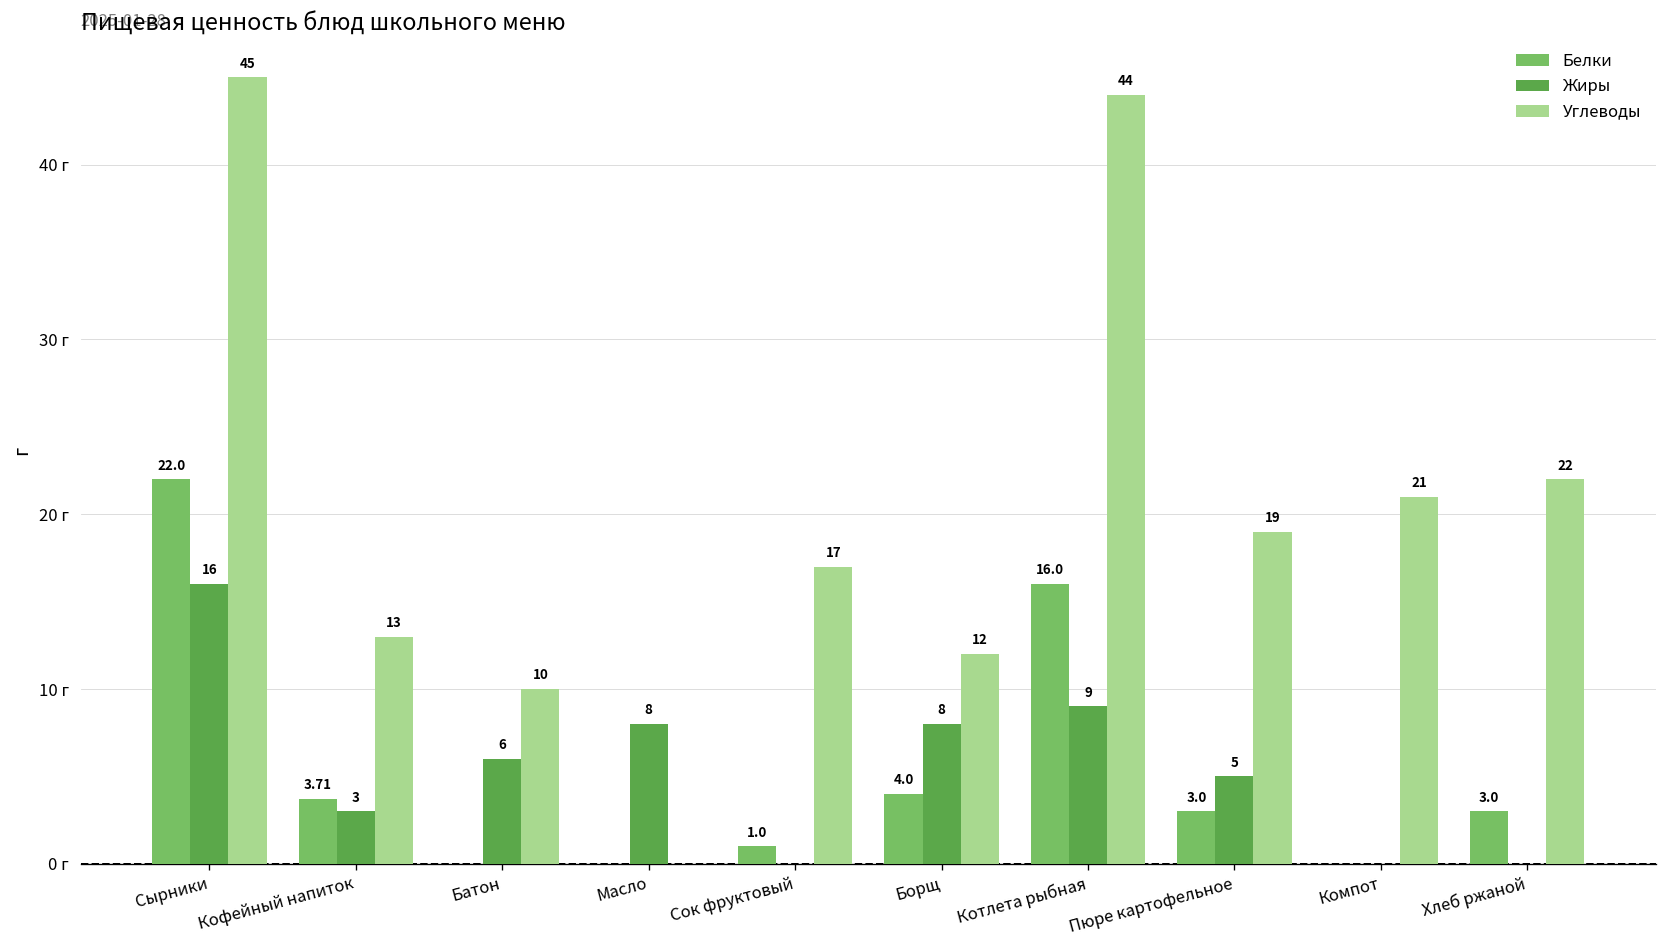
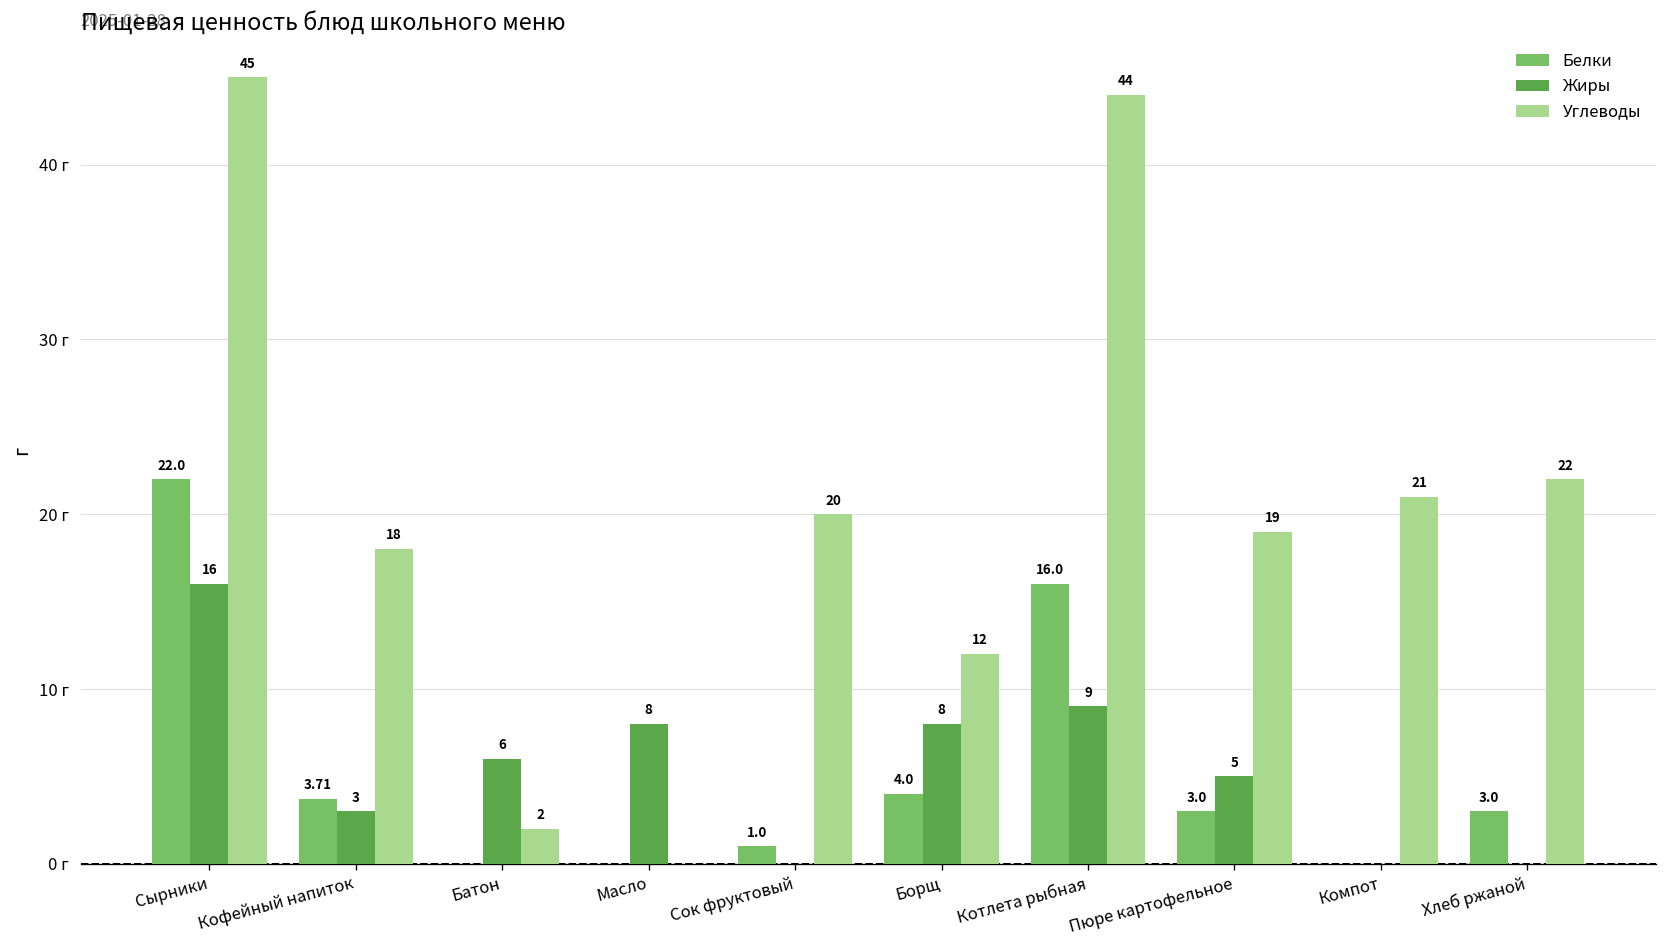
Углеводы, Кофейный напиток: 13 -> 18
Углеводы, Батон: 10 -> 2
Углеводы, Сок фруктовый: 17 -> 20
